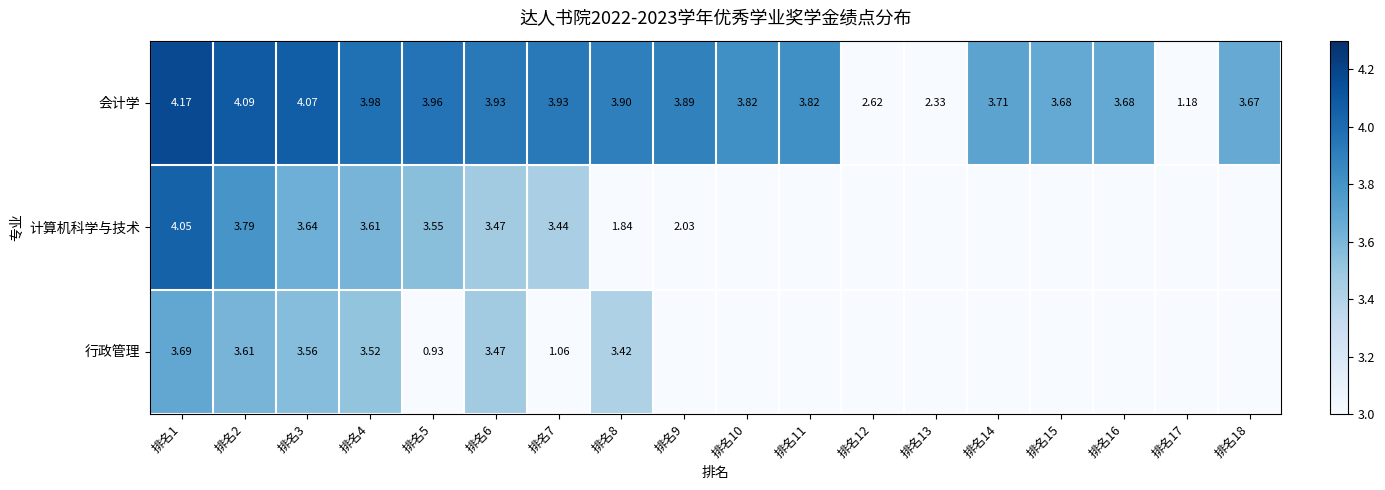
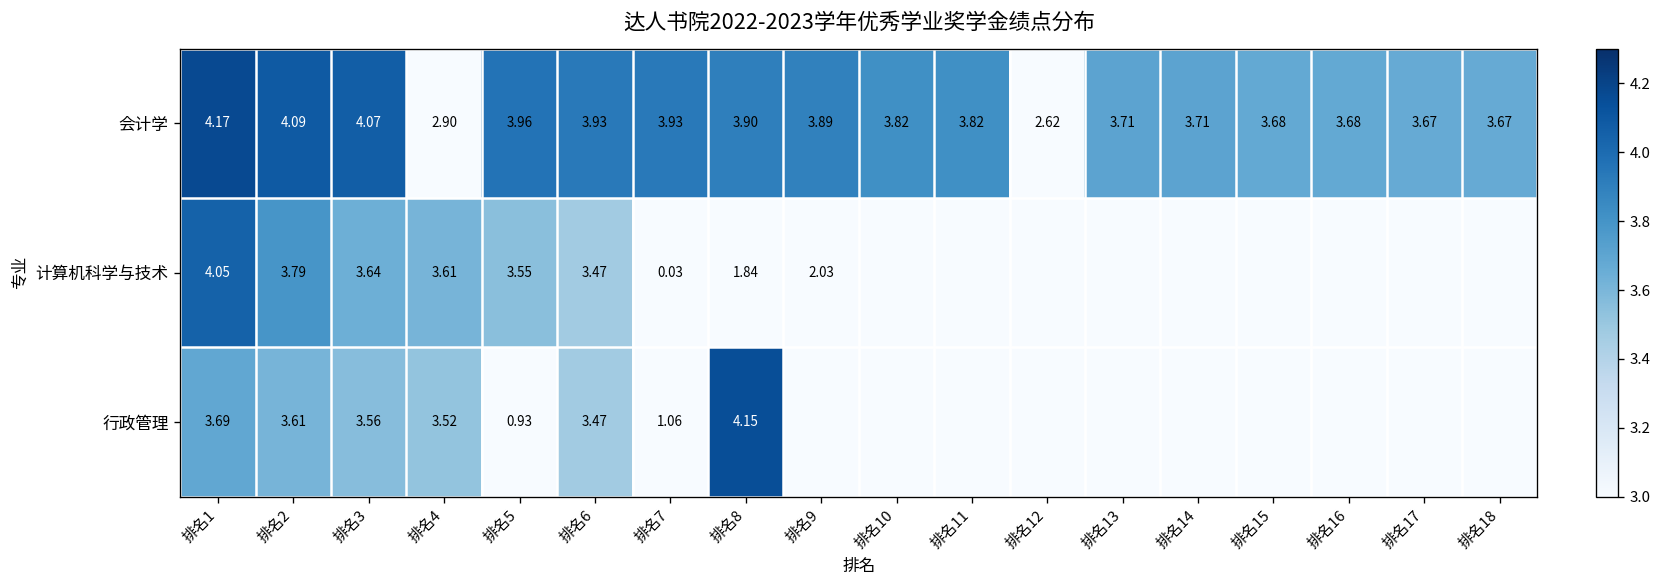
会计学, 排名4: 3.98 -> 2.90
会计学, 排名13: 2.33 -> 3.71
会计学, 排名17: 1.18 -> 3.67
计算机科学与技术, 排名7: 3.44 -> 0.03
行政管理, 排名8: 3.42 -> 4.15
